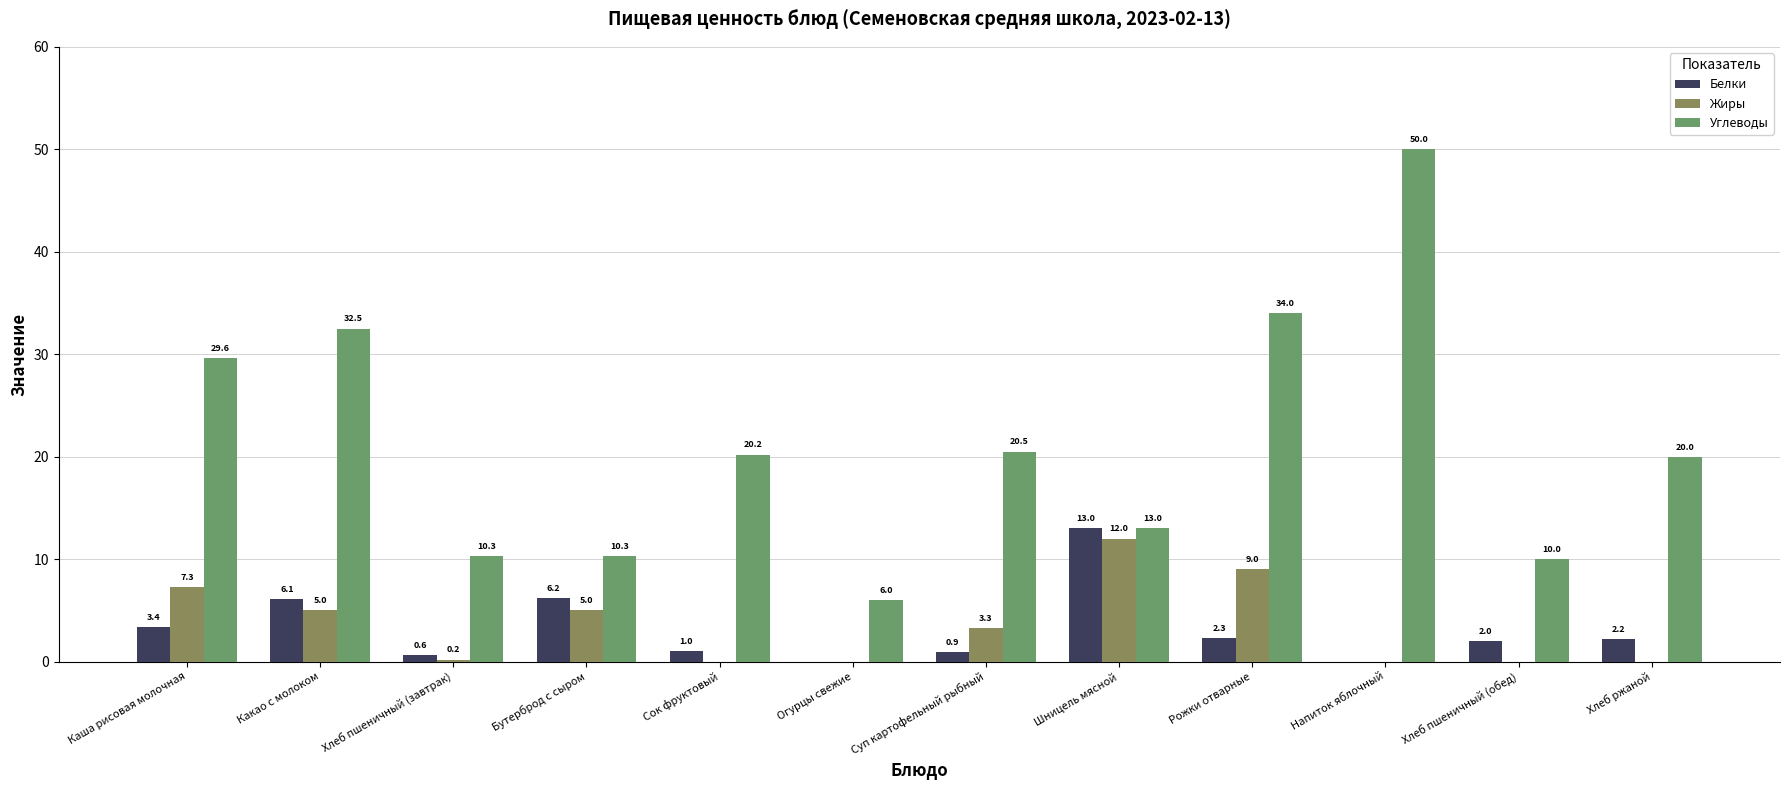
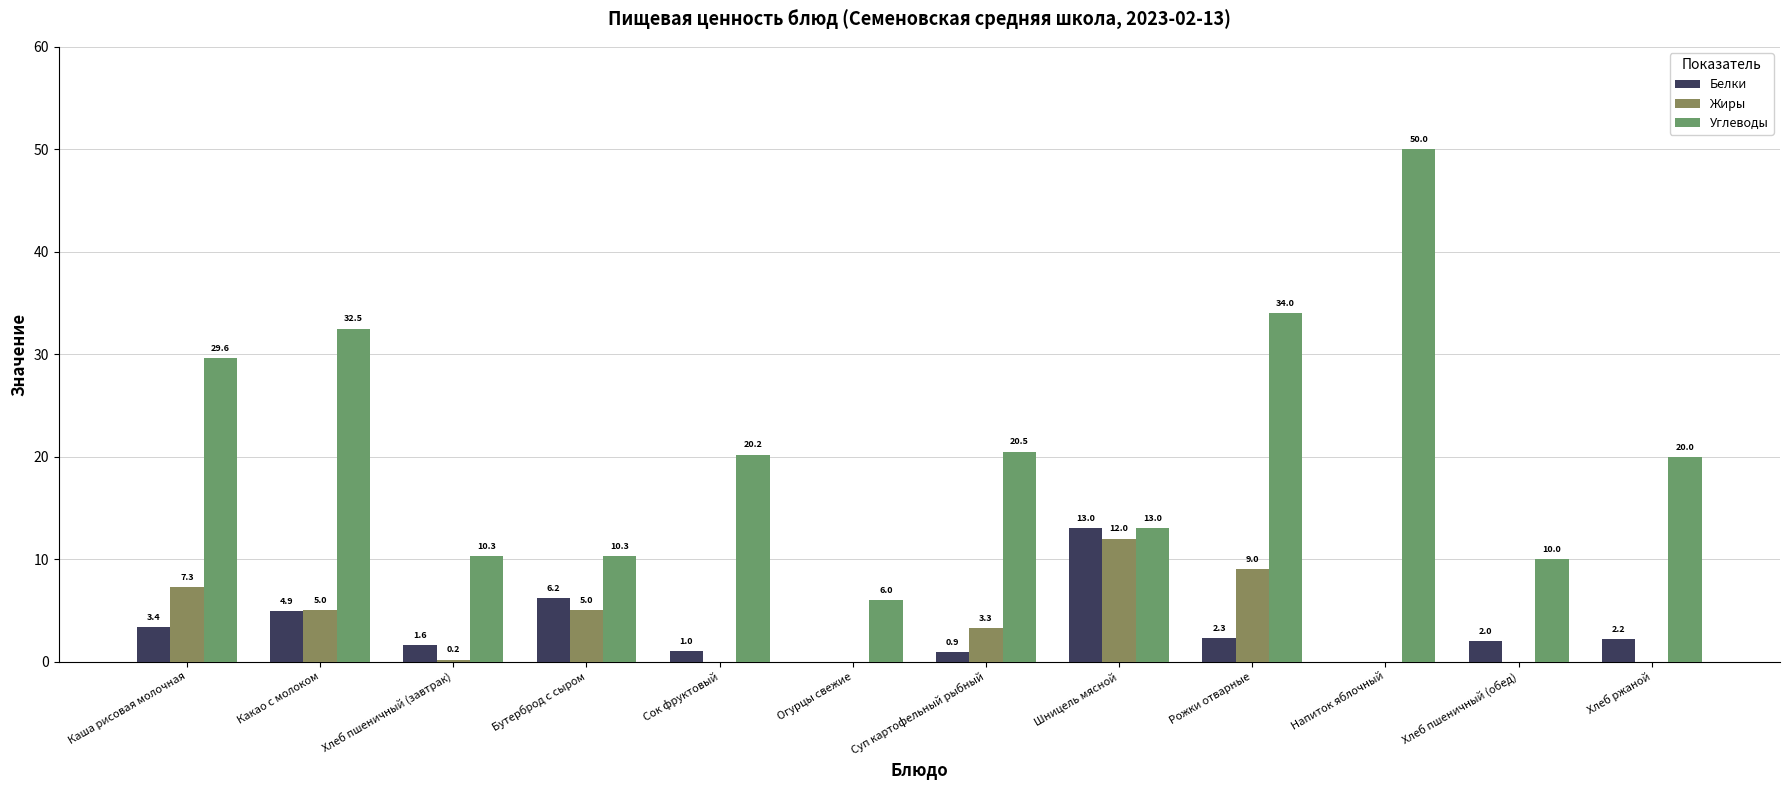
Белки, Какао с молоком: 6.1 -> 4.9
Белки, Хлеб пшеничный (завтрак): 0.6 -> 1.6
